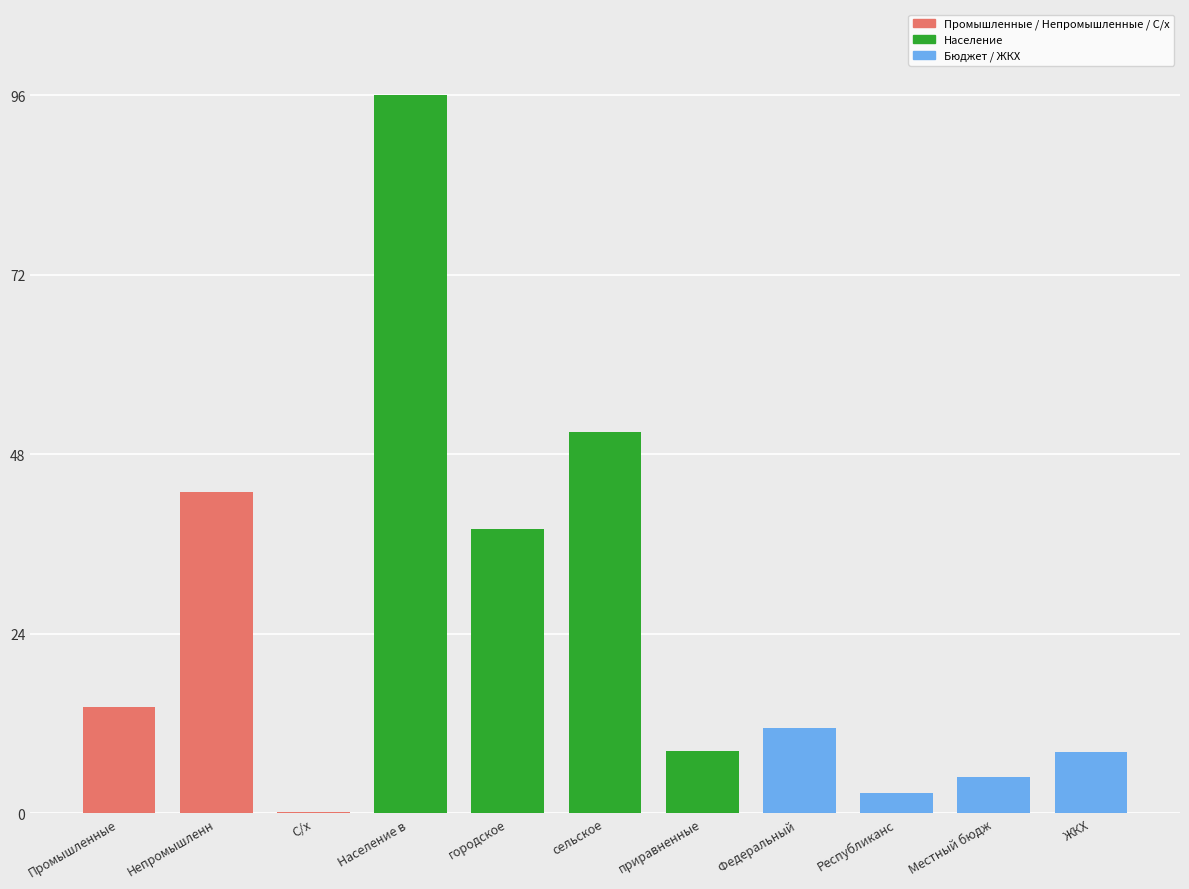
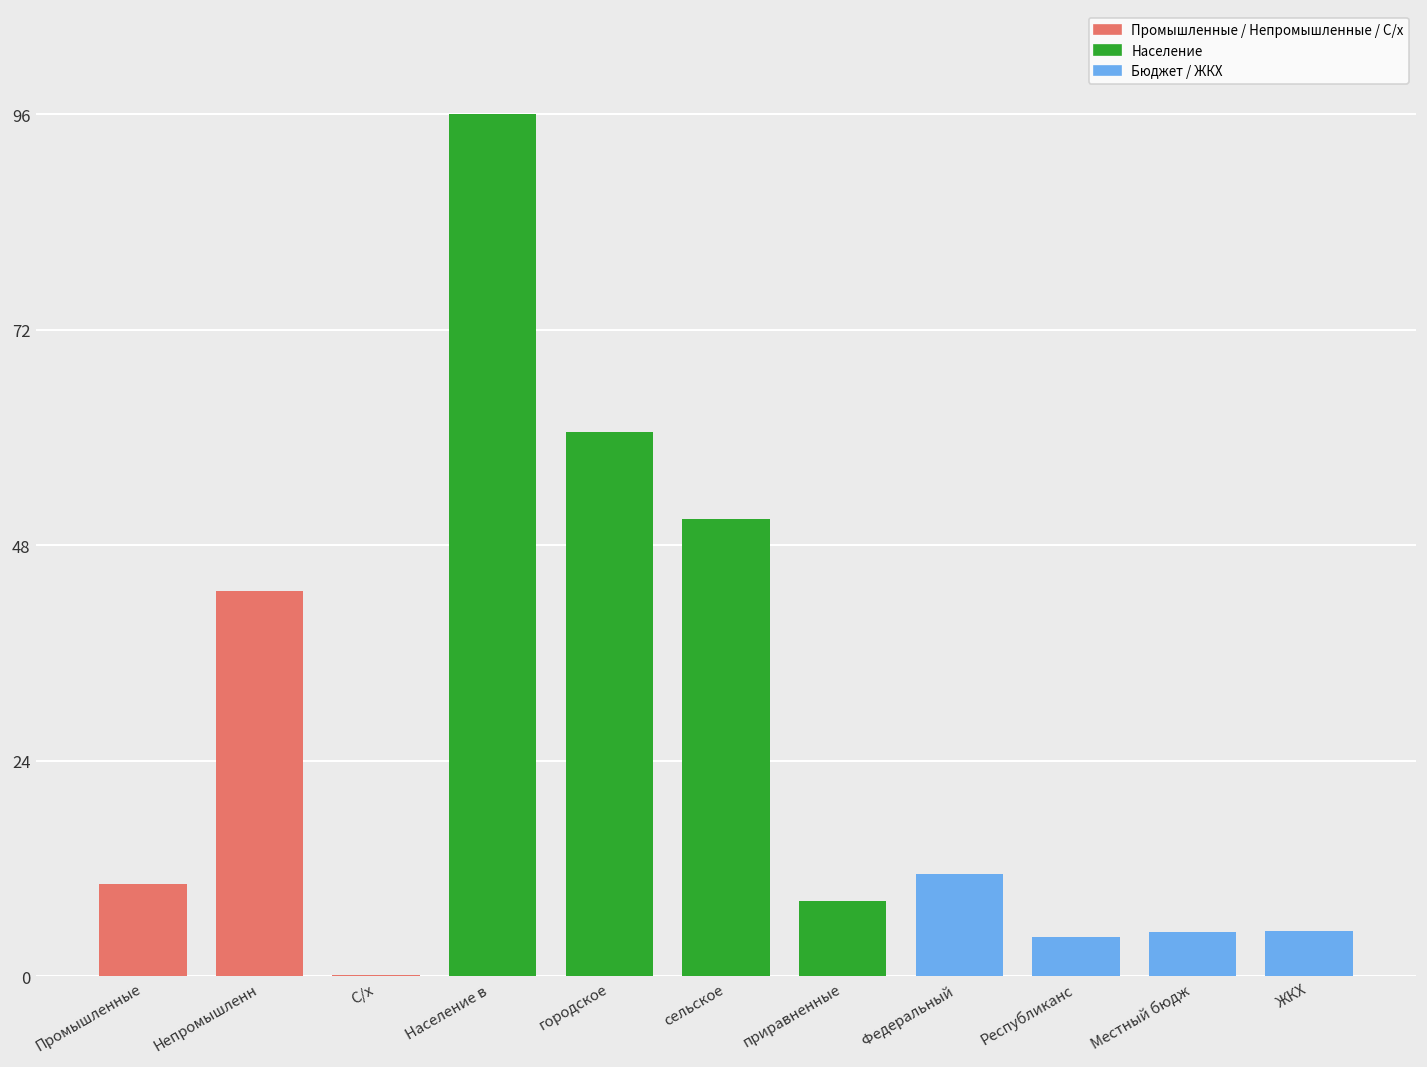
Промышленные / Непромышленные / С/х, Промышленные: 14 -> 10
Население, городское: 38 -> 61
Бюджет / ЖКХ, Республиканс: 3 -> 4
Бюджет / ЖКХ, ЖКХ: 8 -> 5
